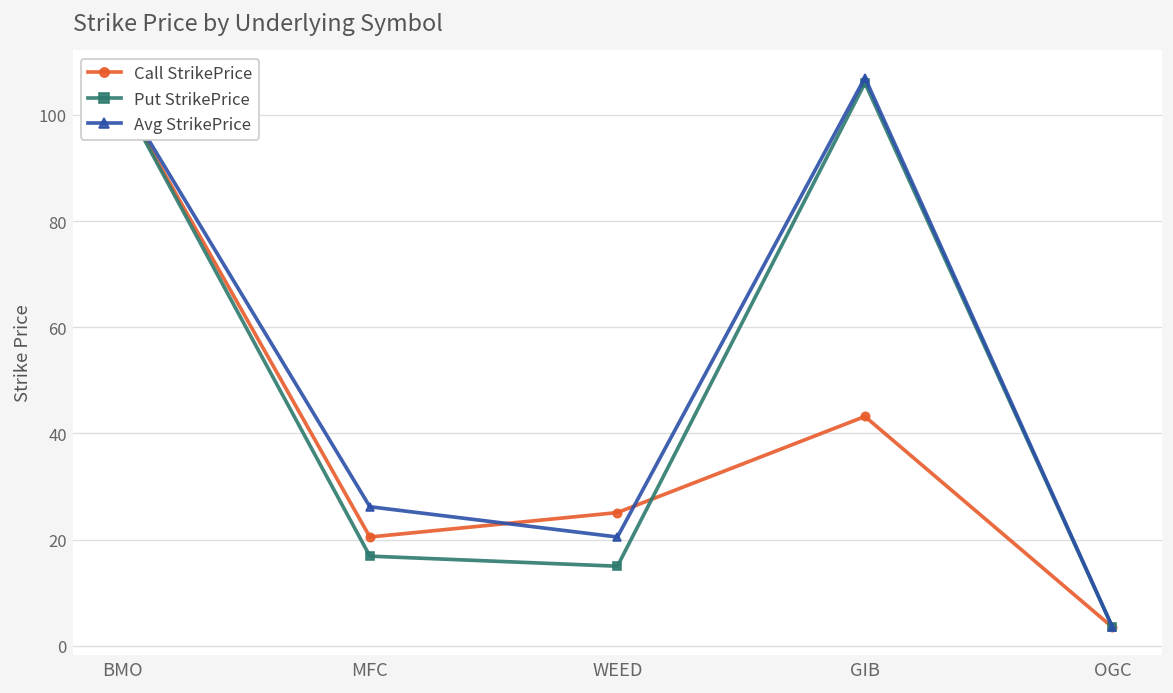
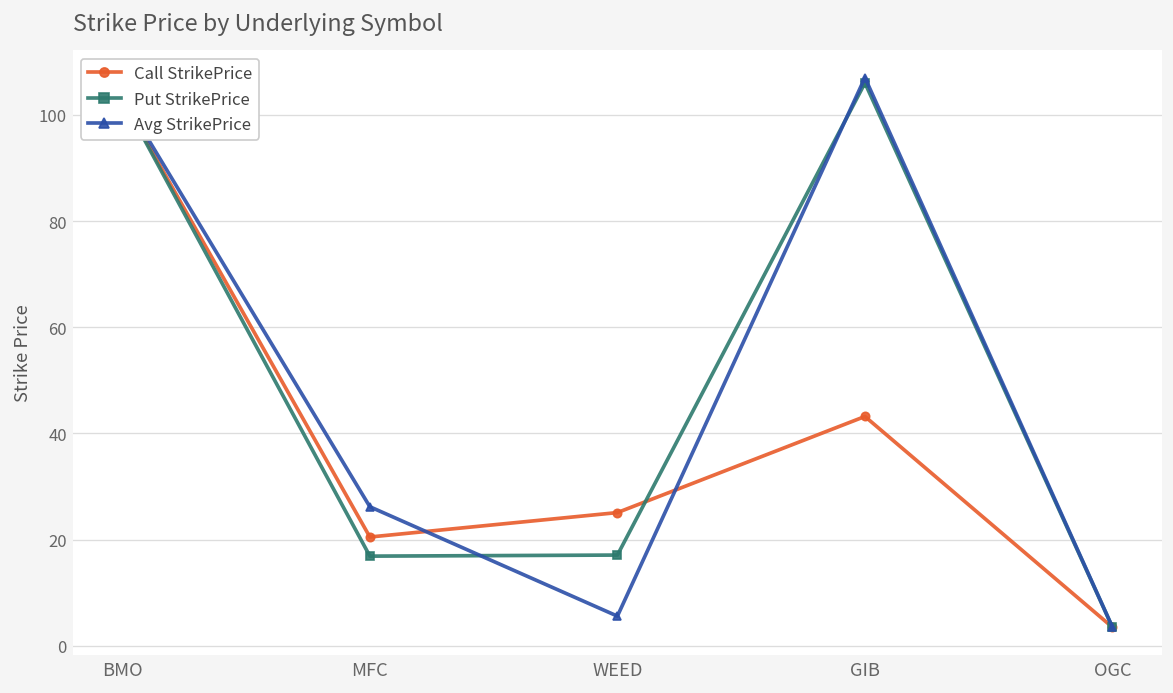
Put StrikePrice, WEED: 15 -> 17
Avg StrikePrice, WEED: 21 -> 6
